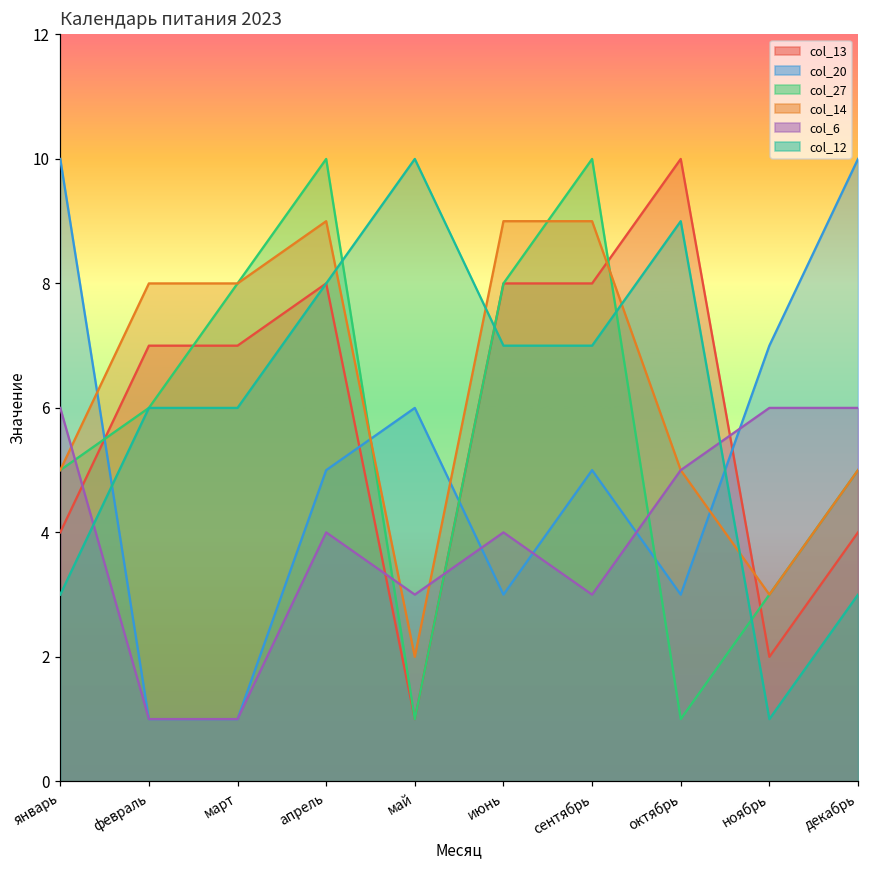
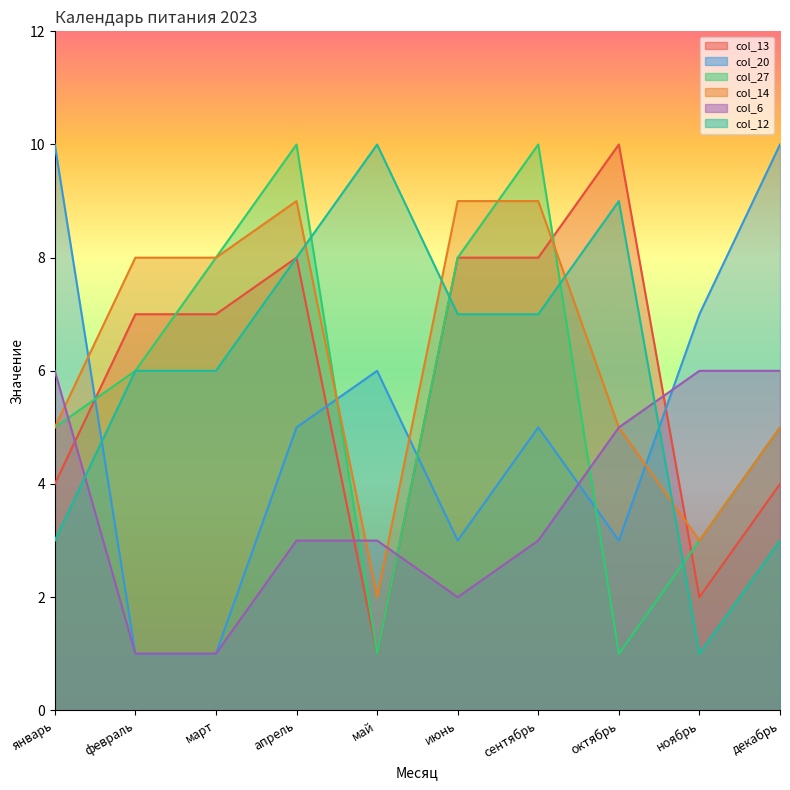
col_6, апрель: 4 -> 3
col_6, июнь: 4 -> 2
